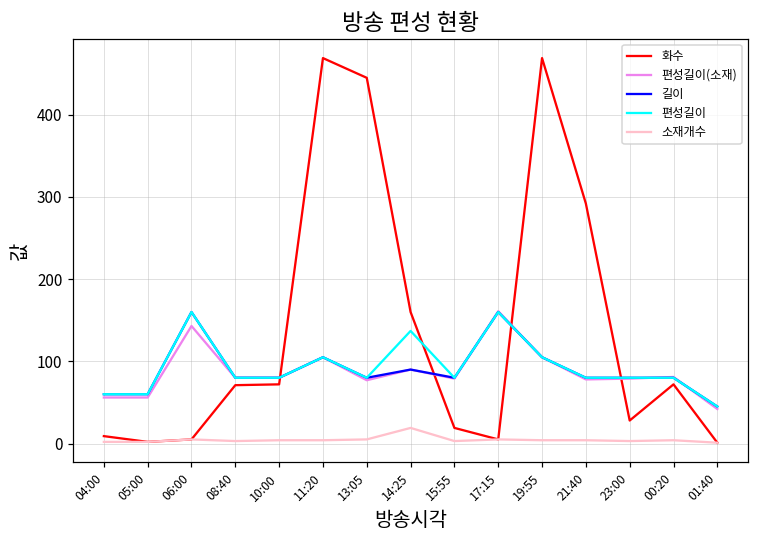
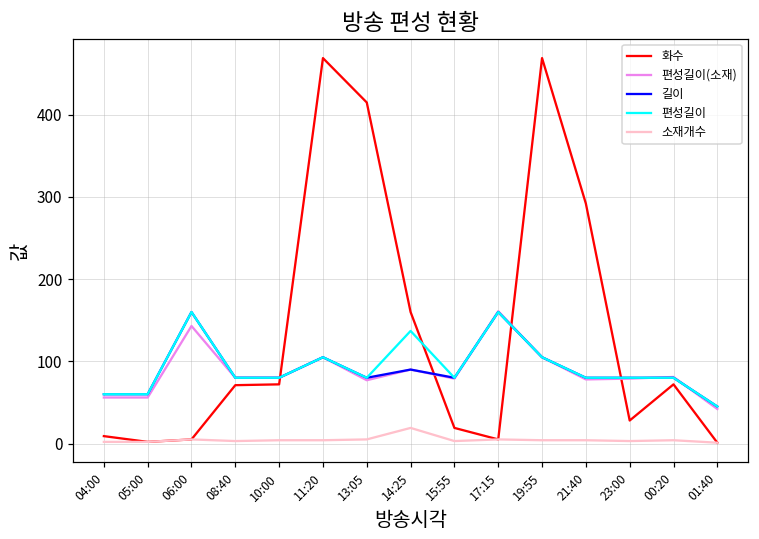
화수, 13:05: 450 -> 420
